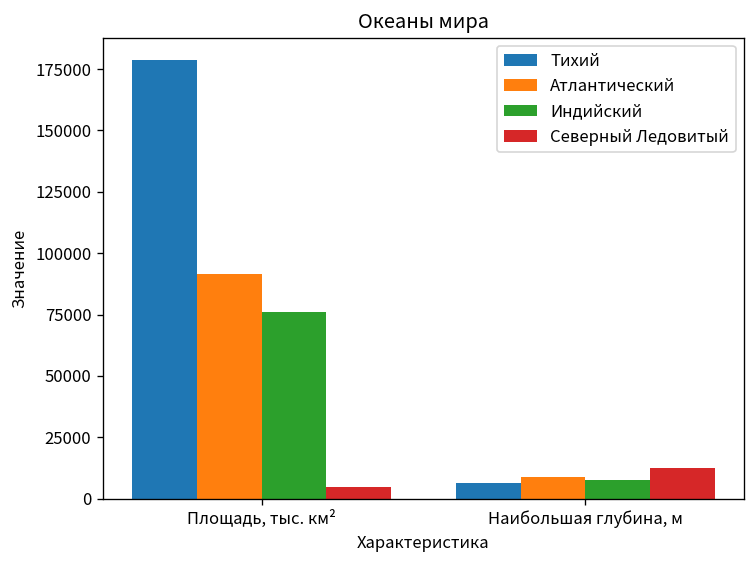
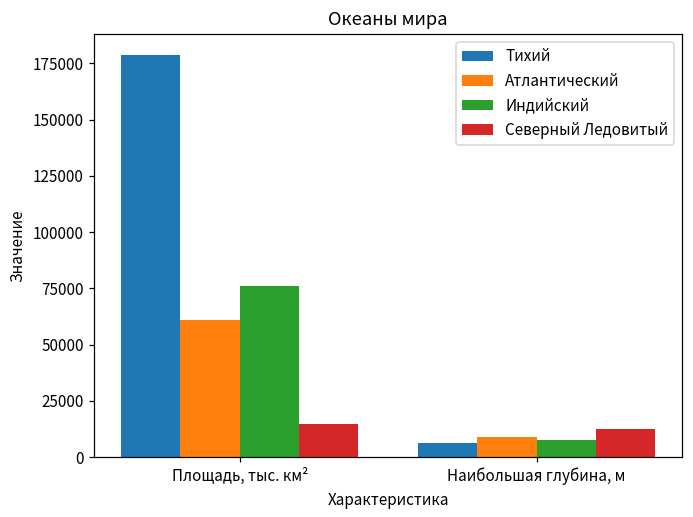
Атлантический, Площадь, тыс. км²: 92000 -> 61000
Северный Ледовитый, Площадь, тыс. км²: 5000 -> 15000
